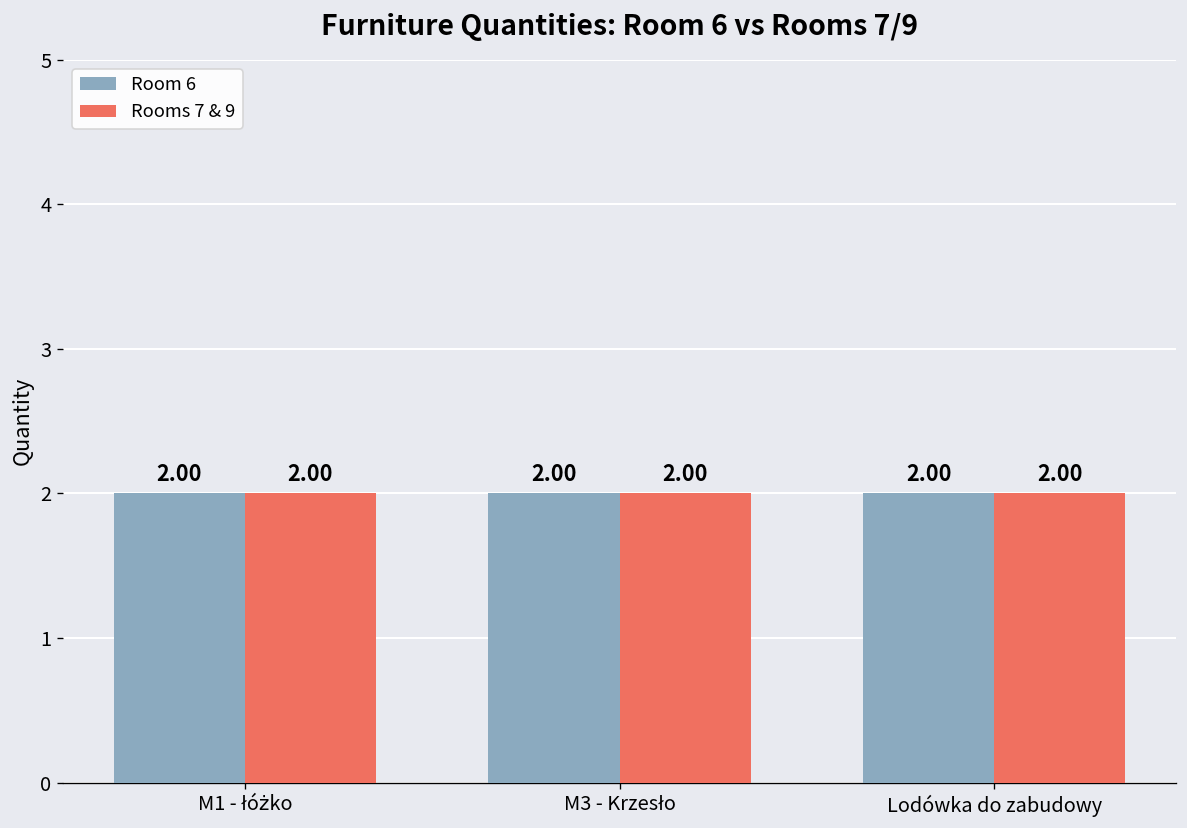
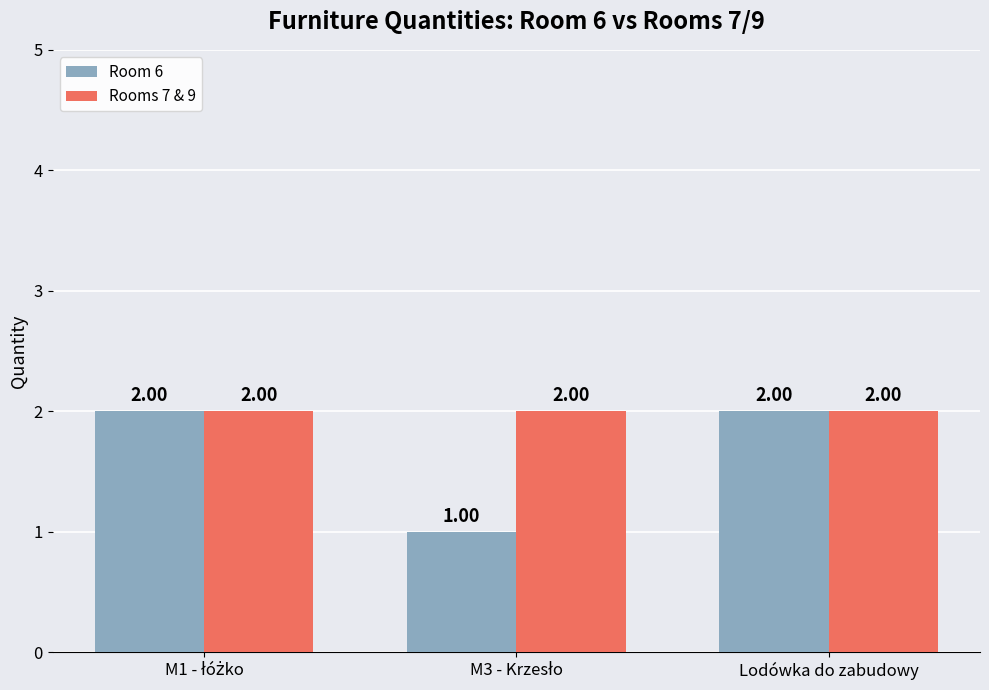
Room 6, M3 - Krzesło: 2.00 -> 1.00
